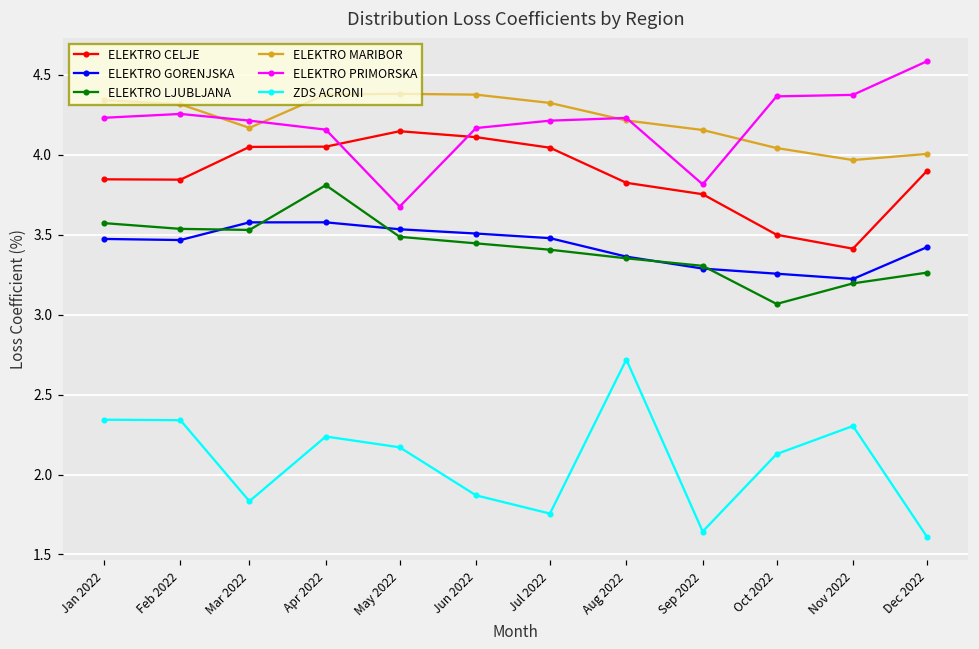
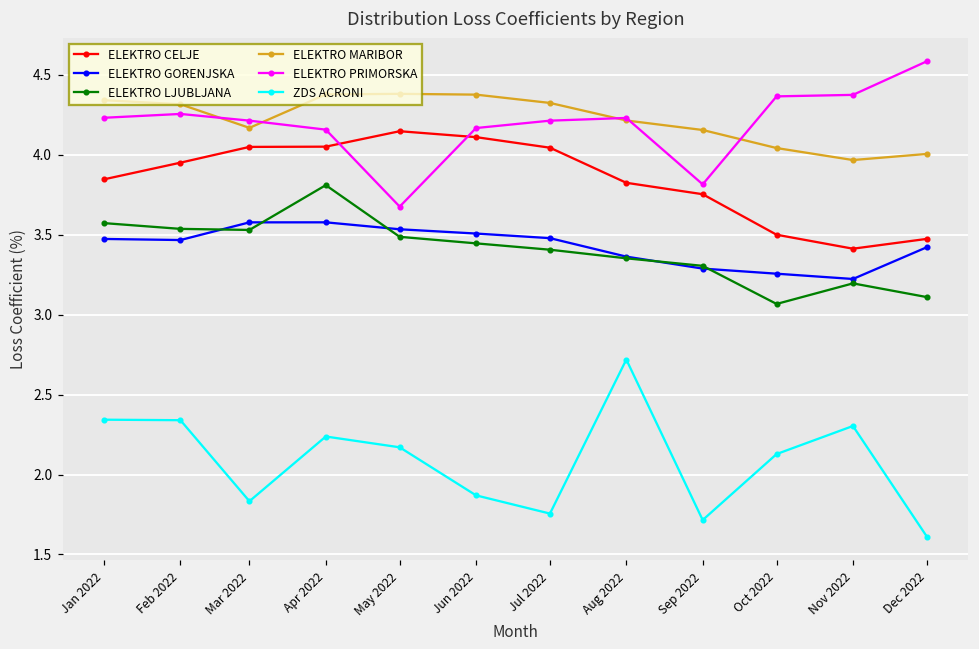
ELEKTRO CELJE, Feb 2022: 3.84 -> 3.95
ZDS ACRONI, Sep 2022: 1.64 -> 1.72
ELEKTRO CELJE, Dec 2022: 3.90 -> 3.47
ELEKTRO LJUBLJANA, Dec 2022: 3.26 -> 3.11
